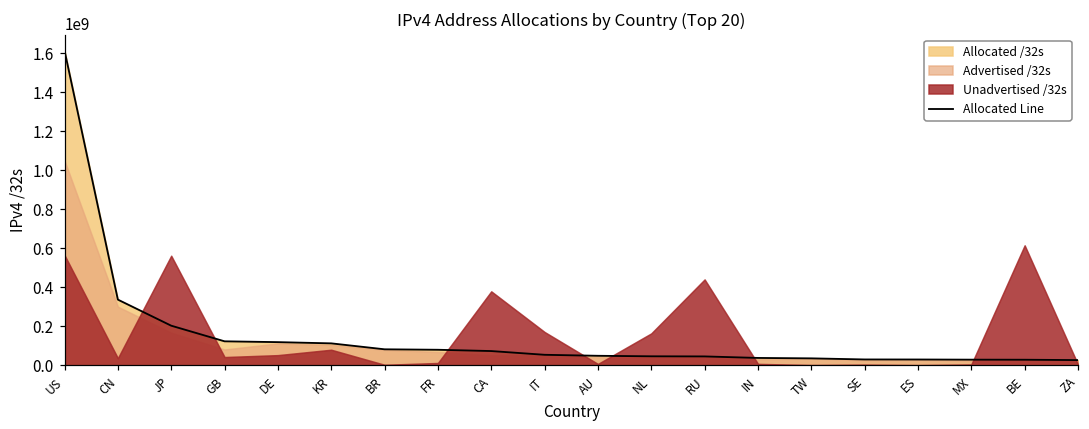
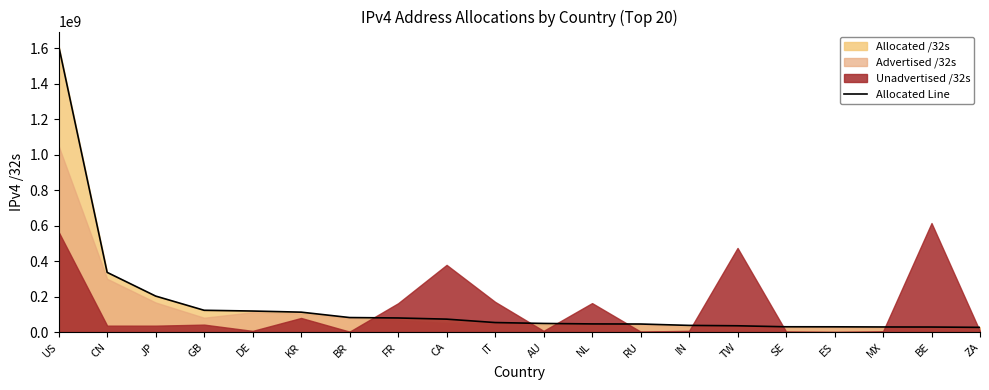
Unadvertised /32s, JP: 560000000 -> 40000000
Unadvertised /32s, DE: 50000000 -> 10000000
Unadvertised /32s, FR: 10000000 -> 160000000
Unadvertised /32s, RU: 440000000 -> 0
Unadvertised /32s, TW: 0 -> 470000000
